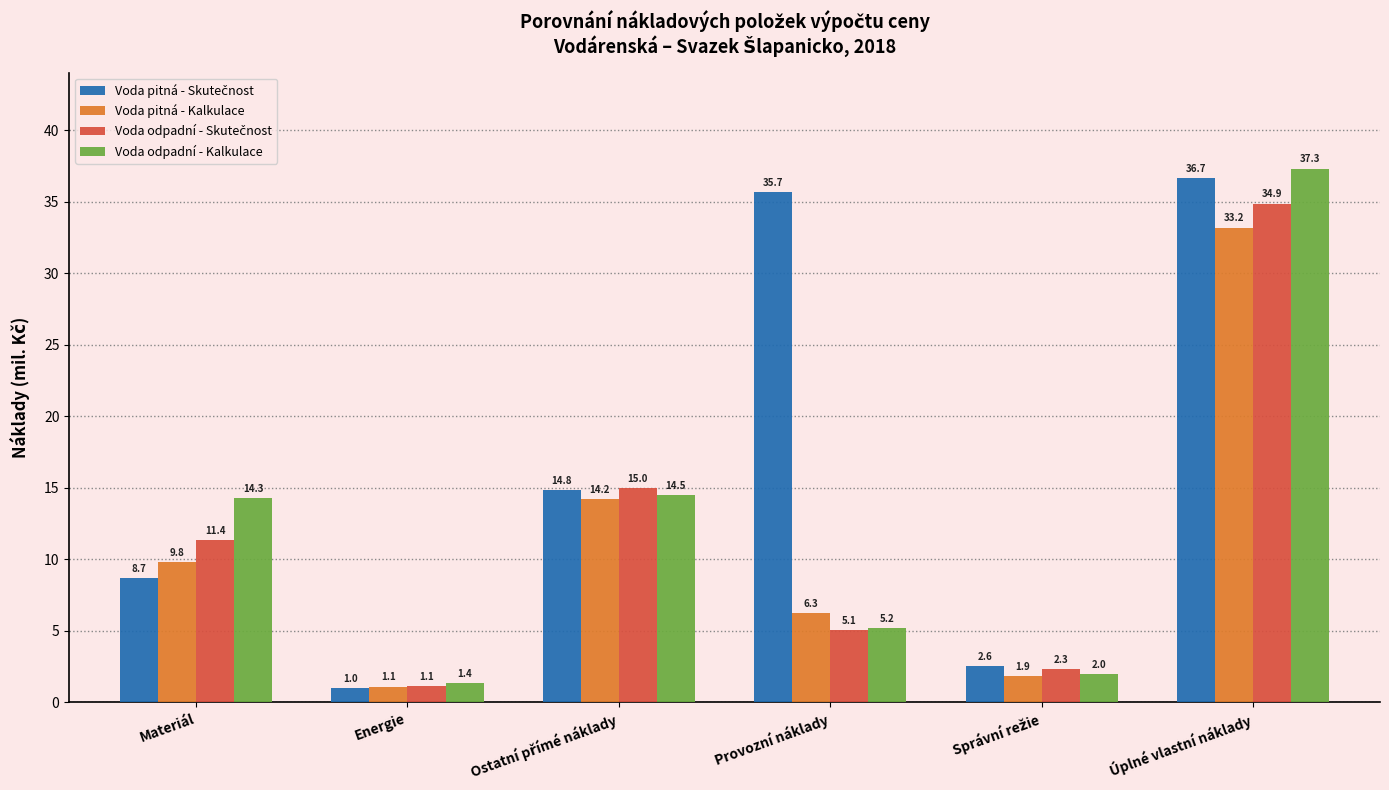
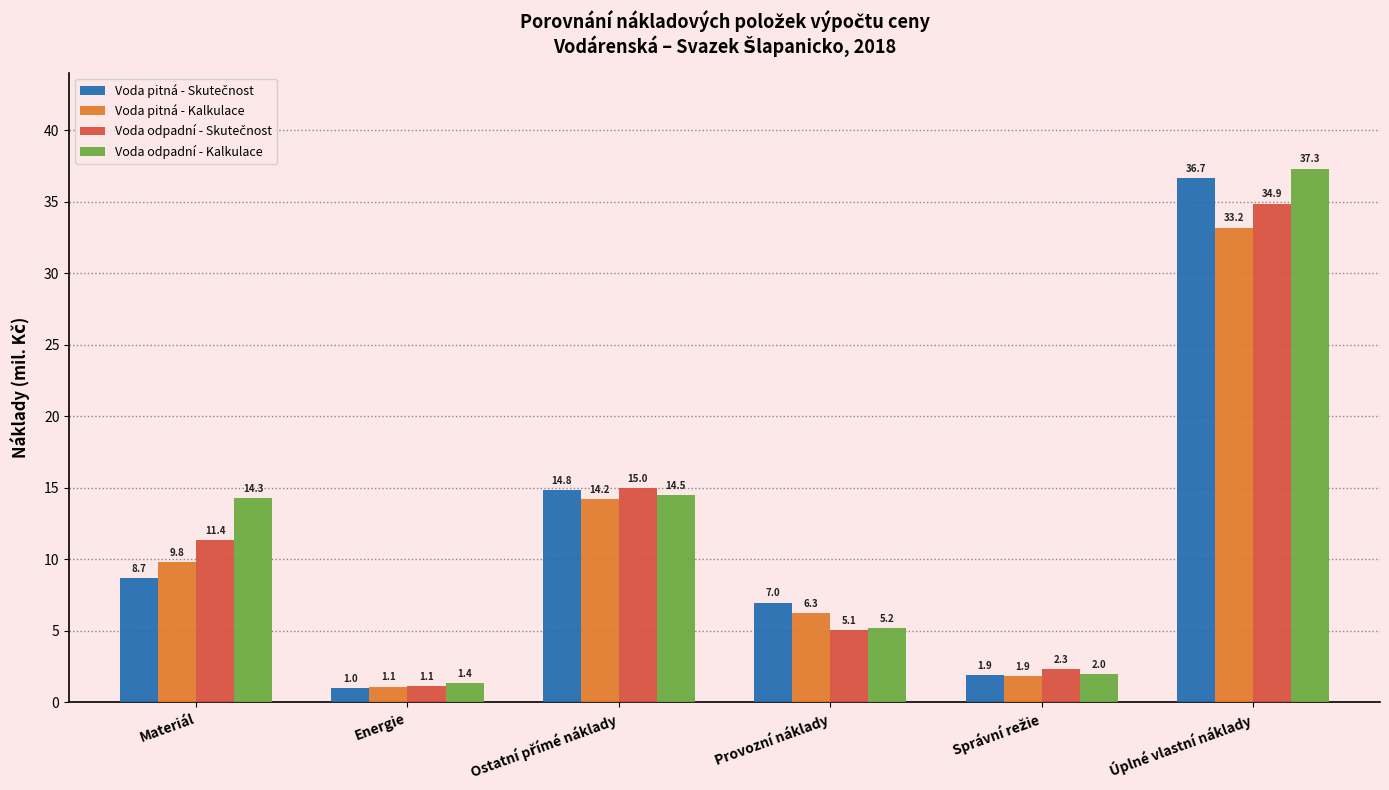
Voda pitná - Skutečnost, Provozní náklady: 35.7 -> 7.0
Voda pitná - Skutečnost, Správní režie: 2.6 -> 1.9
